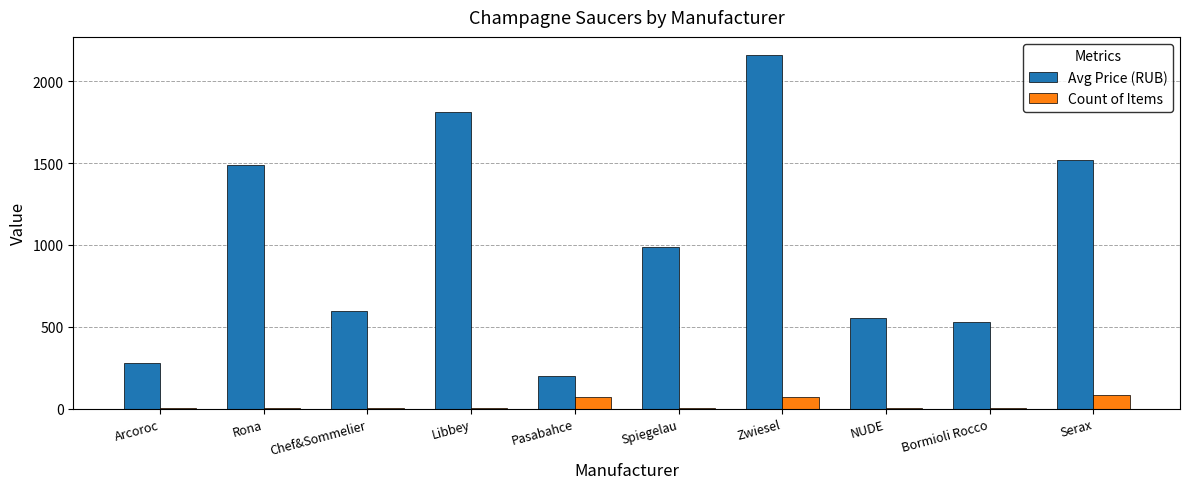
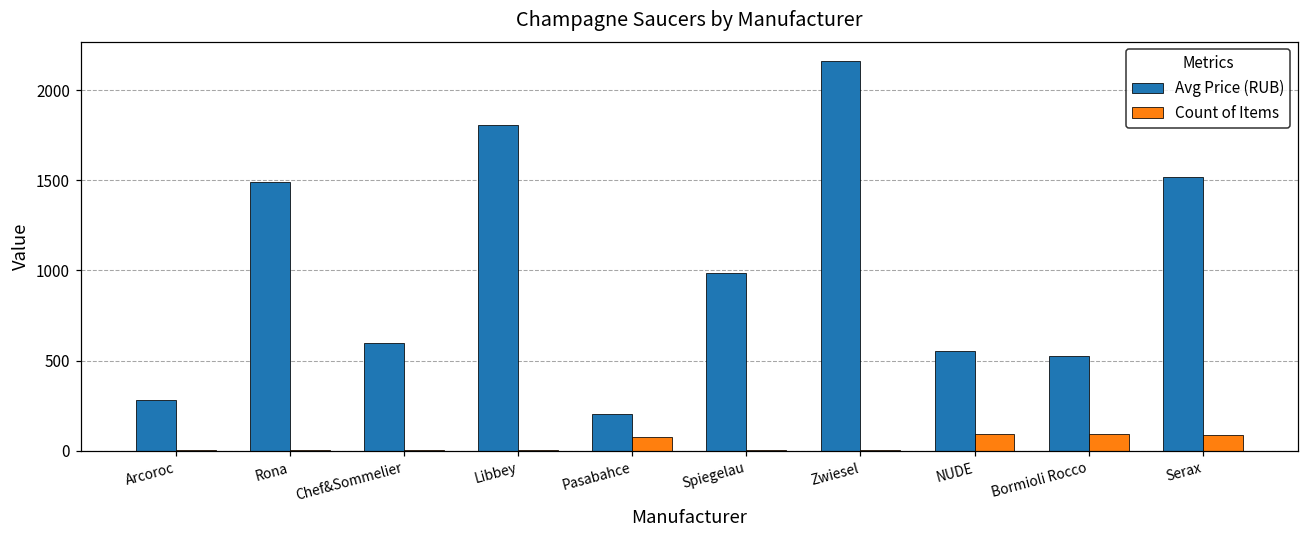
Count of Items, Zwiesel: 70 -> 0
Count of Items, NUDE: 0 -> 90
Count of Items, Bormioli Rocco: 0 -> 90
